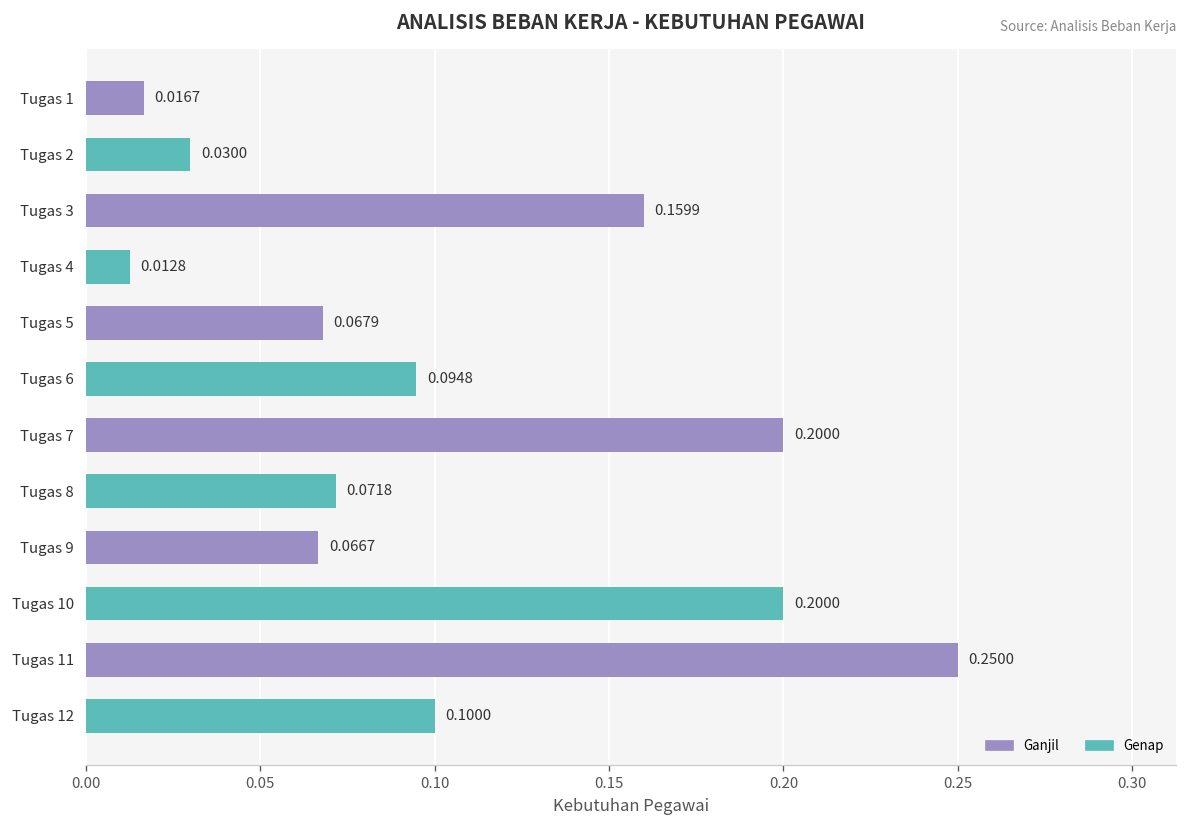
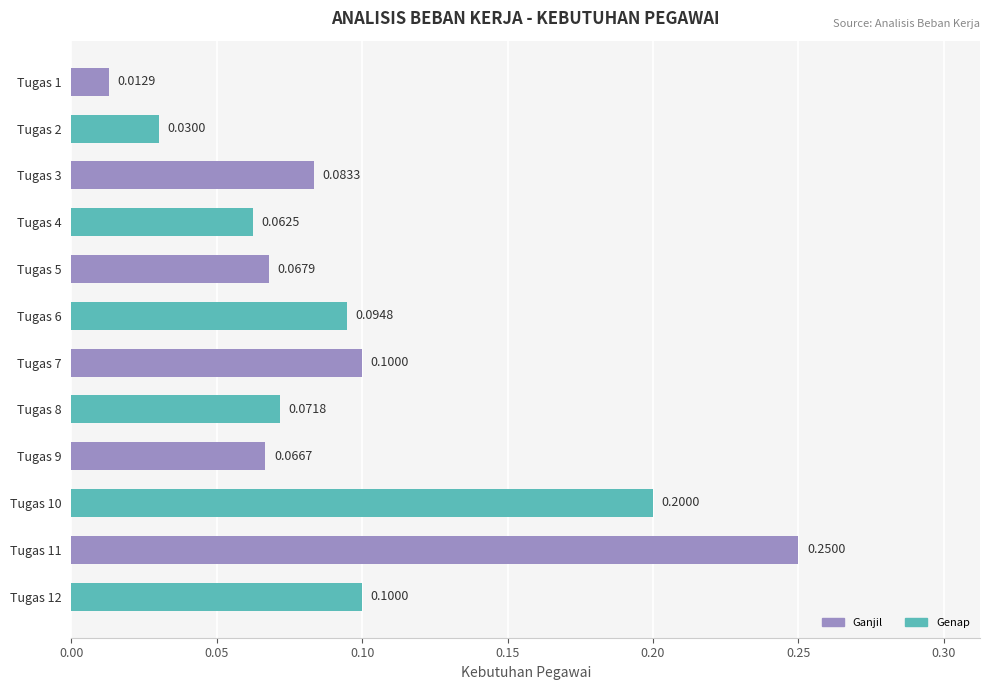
Tugas 1: 0.0167 -> 0.0129
Tugas 3: 0.1599 -> 0.0833
Tugas 4: 0.0128 -> 0.0625
Tugas 7: 0.2000 -> 0.1000
